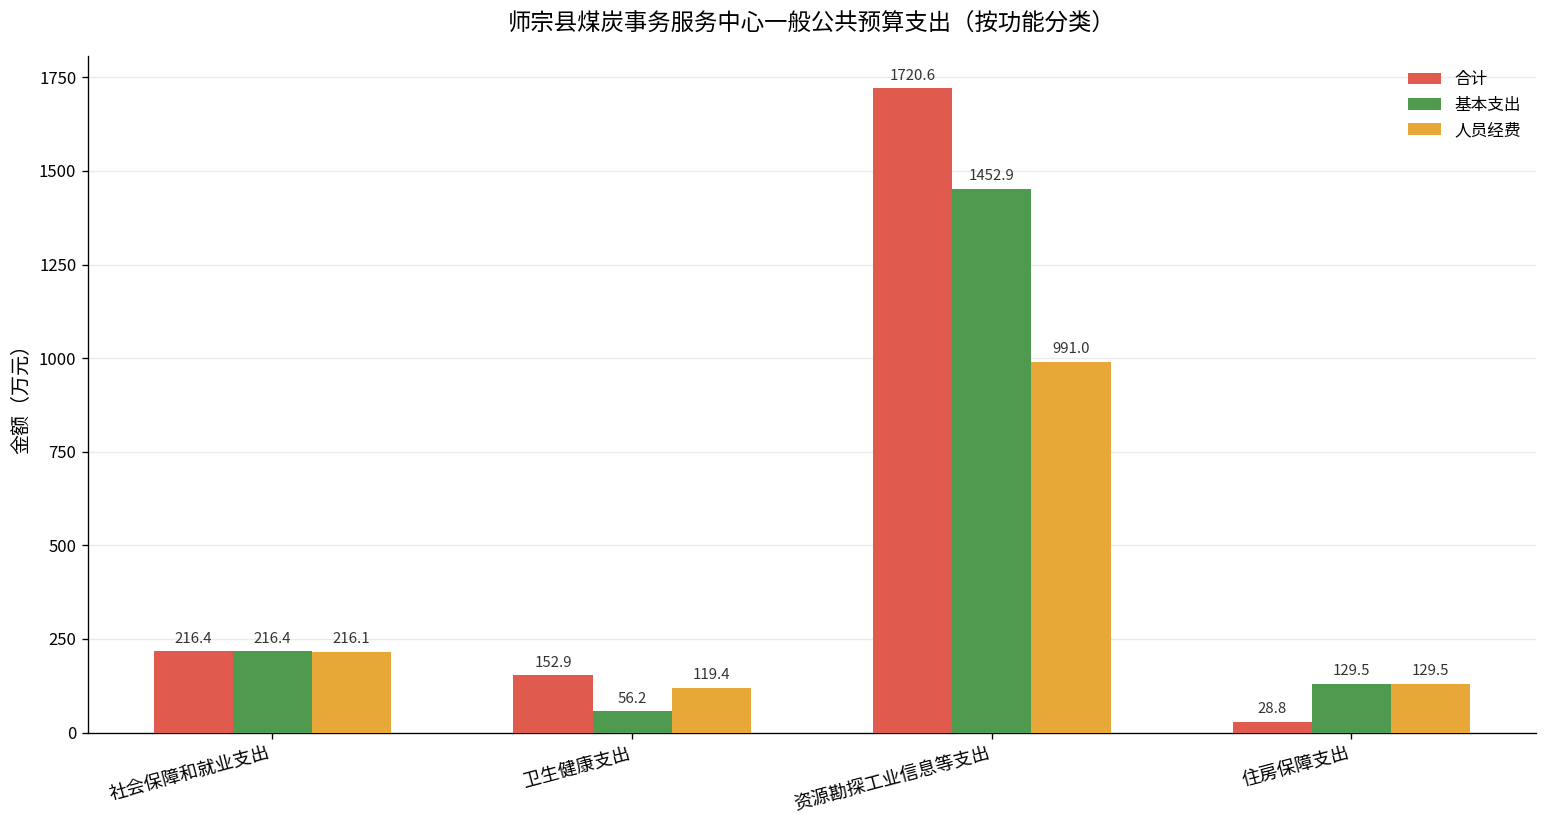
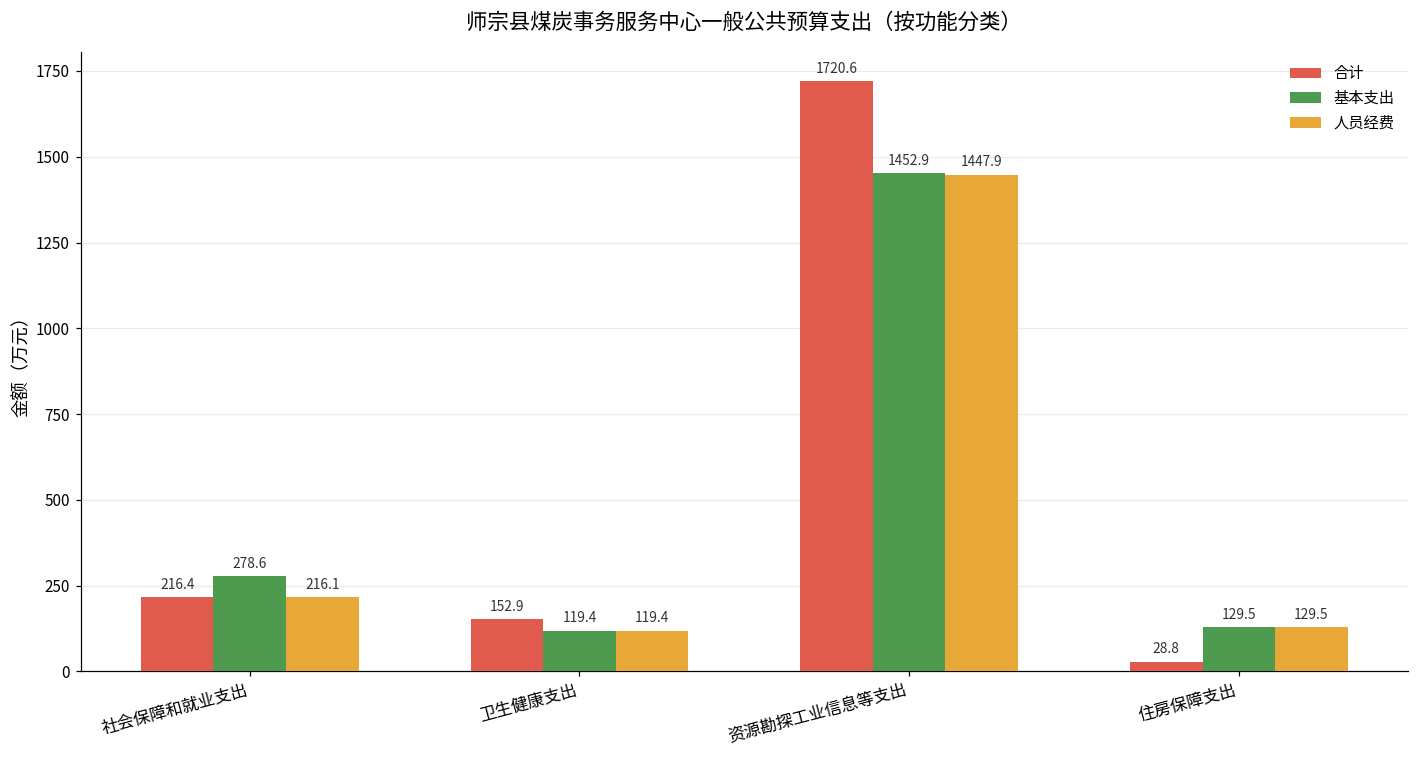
基本支出, 社会保障和就业支出: 216.4 -> 278.6
基本支出, 卫生健康支出: 56.2 -> 119.4
人员经费, 资源勘探工业信息等支出: 991.0 -> 1447.9
